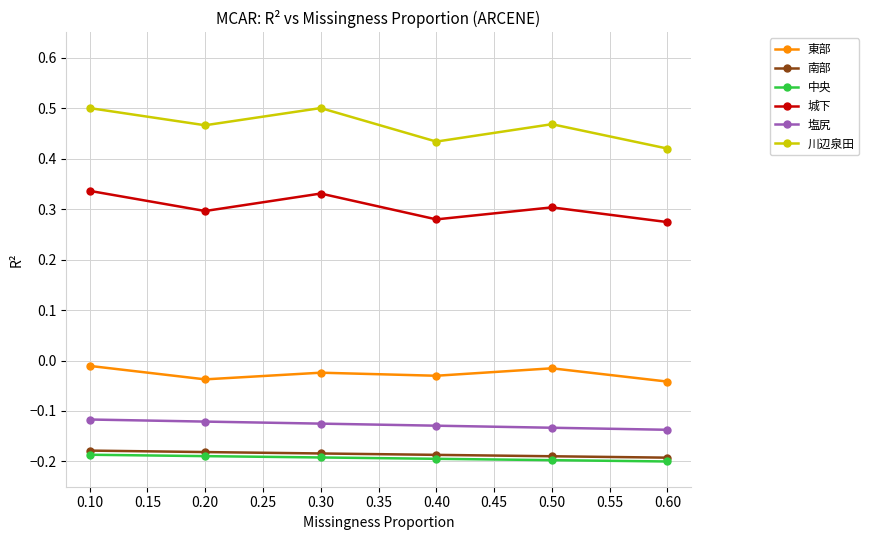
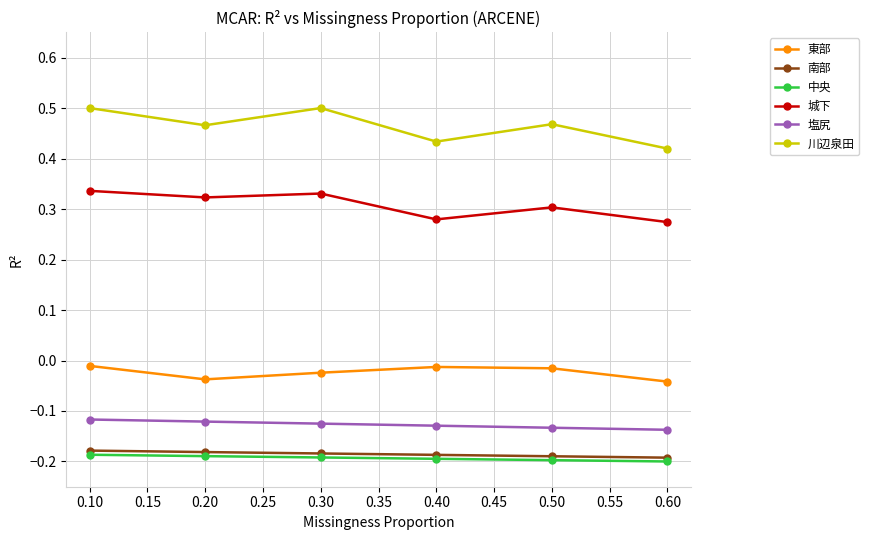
城下, 0.20: 0.30 -> 0.32
東部, 0.40: -0.03 -> -0.01
